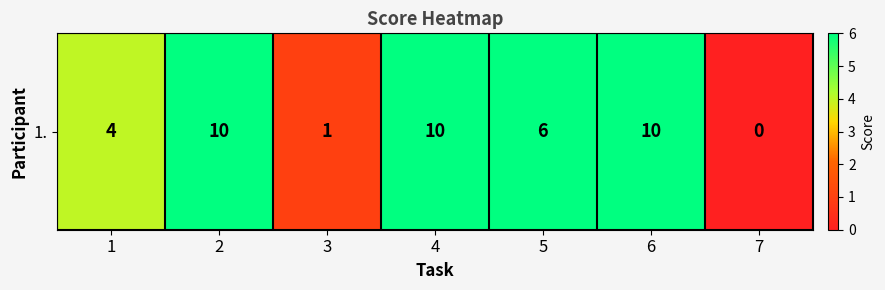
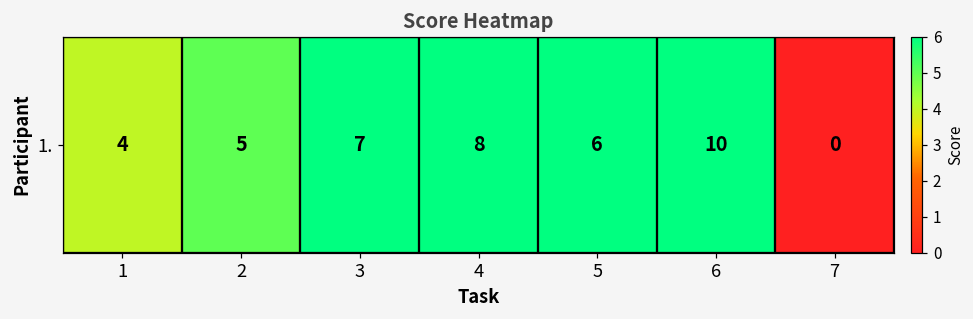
1., 2: 10 -> 5
1., 3: 1 -> 7
1., 4: 10 -> 8
